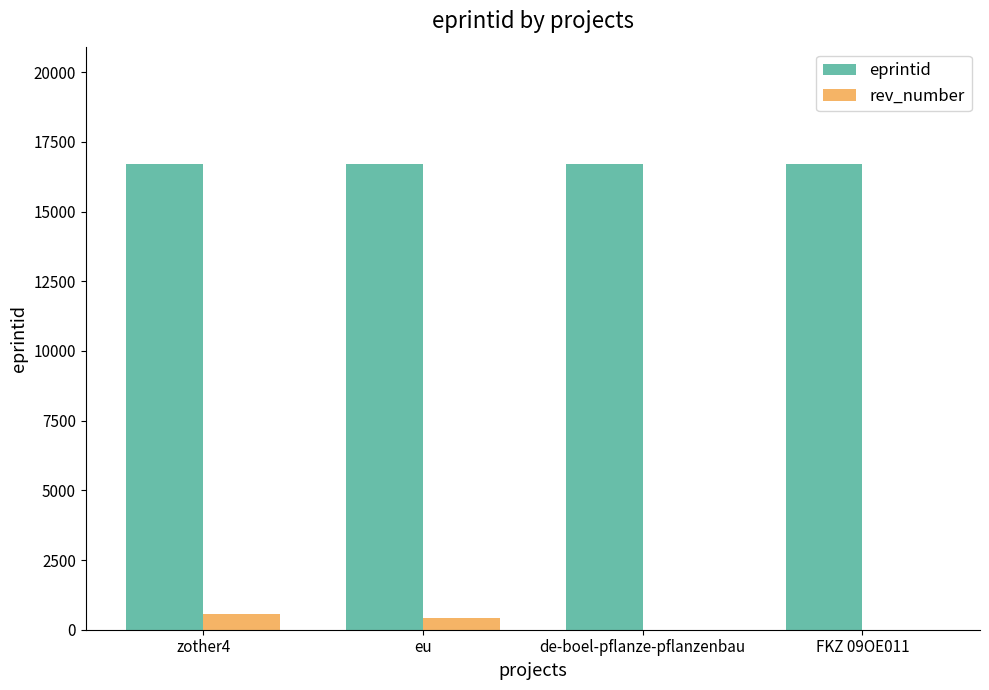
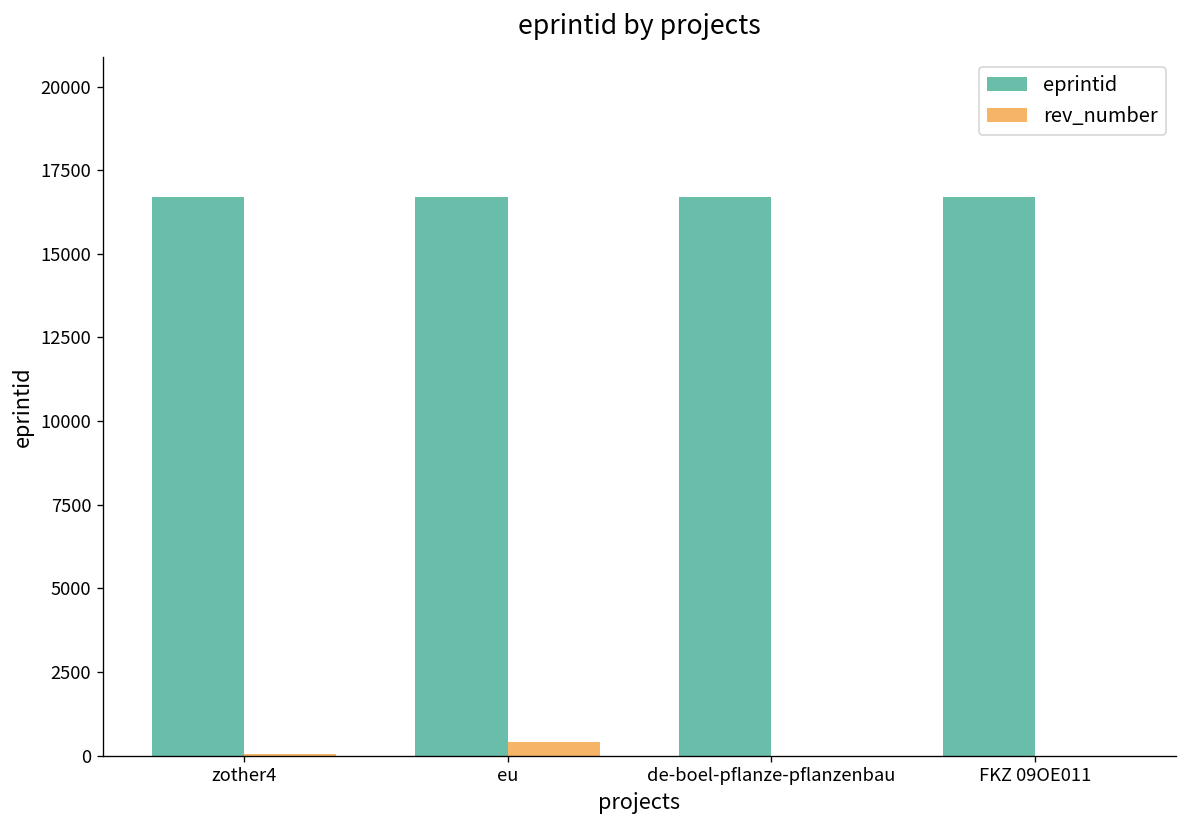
rev_number, zother4: 600 -> 0
